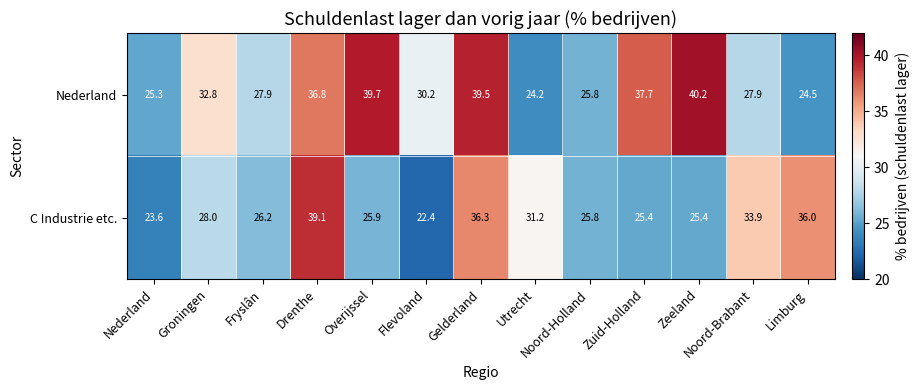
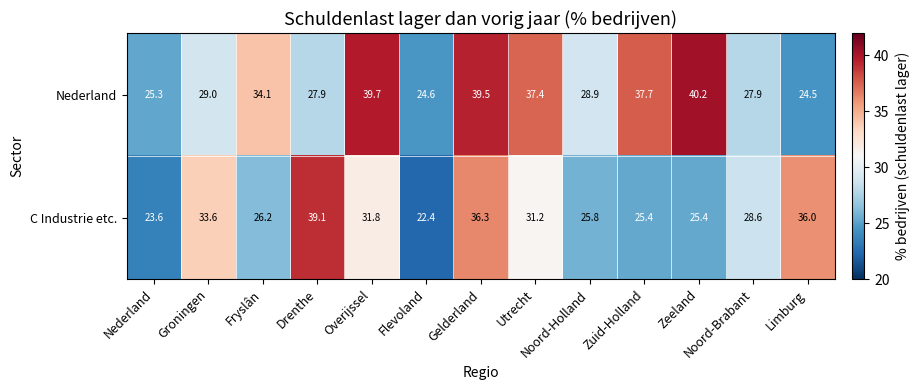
Nederland, Groningen: 32.8 -> 29.0
Nederland, Fryslân: 27.9 -> 34.1
Nederland, Drenthe: 36.8 -> 27.9
Nederland, Flevoland: 30.2 -> 24.6
Nederland, Utrecht: 24.2 -> 37.4
Nederland, Noord-Holland: 25.8 -> 28.9
C Industrie etc., Groningen: 28.0 -> 33.6
C Industrie etc., Overijssel: 25.9 -> 31.8
C Industrie etc., Noord-Brabant: 33.9 -> 28.6
